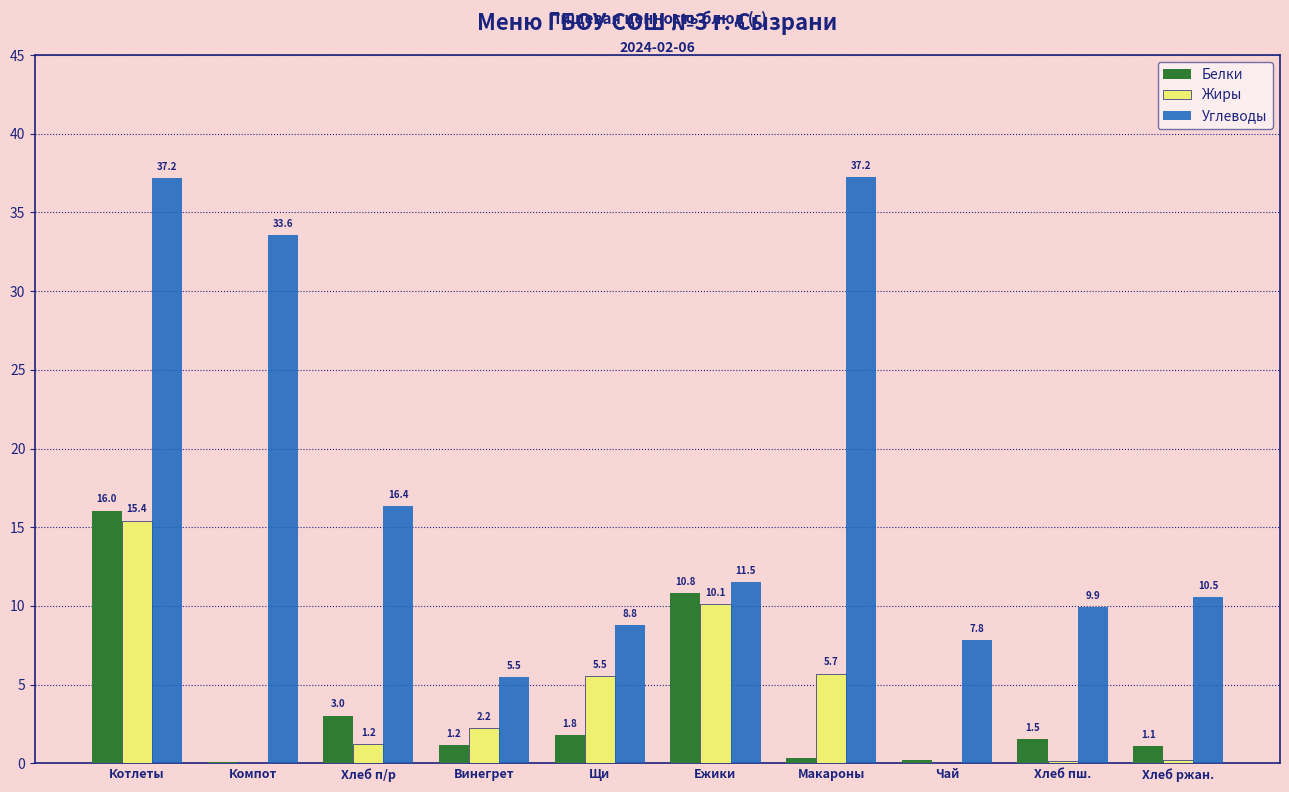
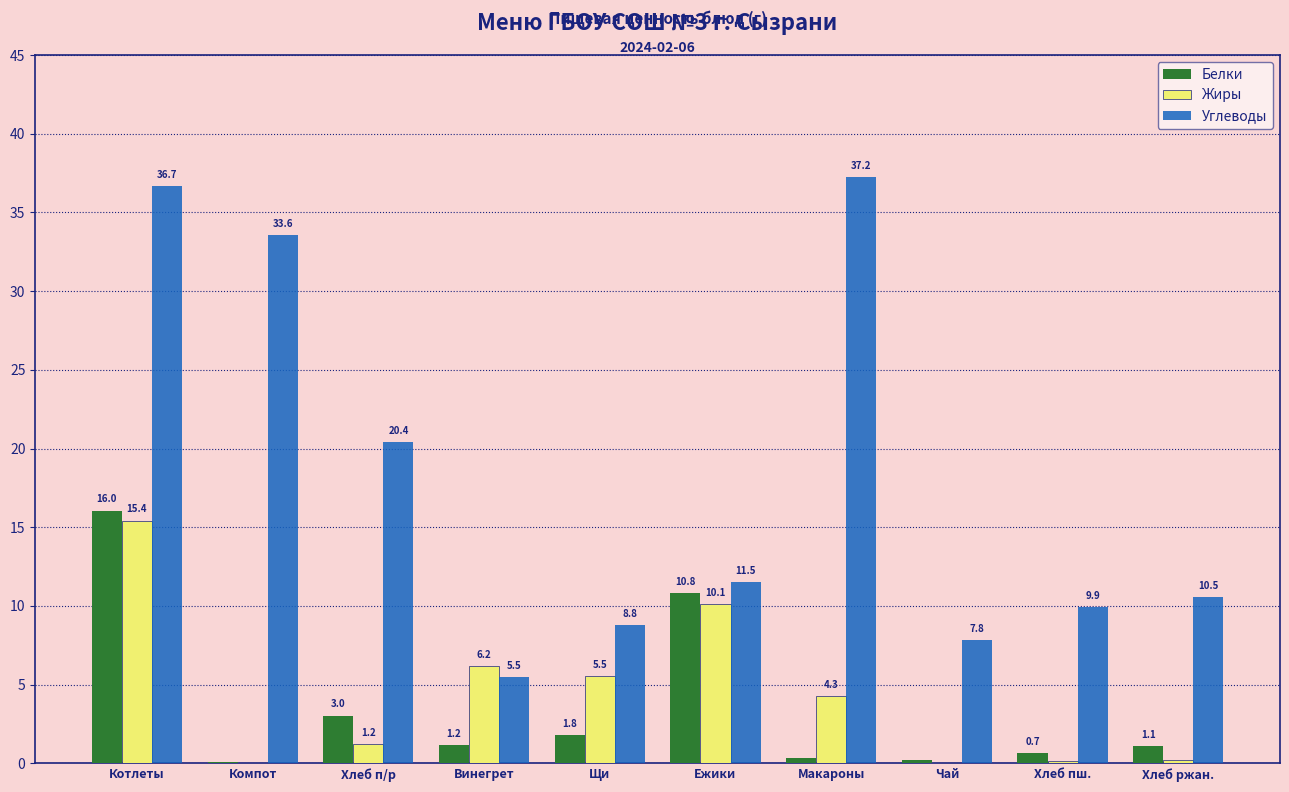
Углеводы, Котлеты: 37.2 -> 36.7
Углеводы, Хлеб п/р: 16.4 -> 20.4
Жиры, Винегрет: 2.2 -> 6.2
Жиры, Макароны: 5.7 -> 4.3
Белки, Хлеб пш.: 1.5 -> 0.7
